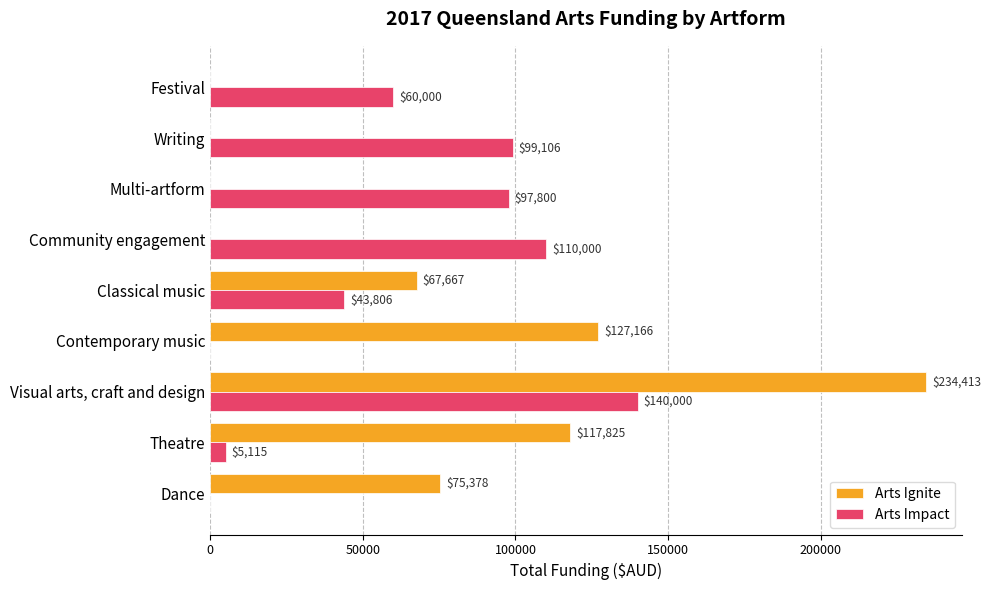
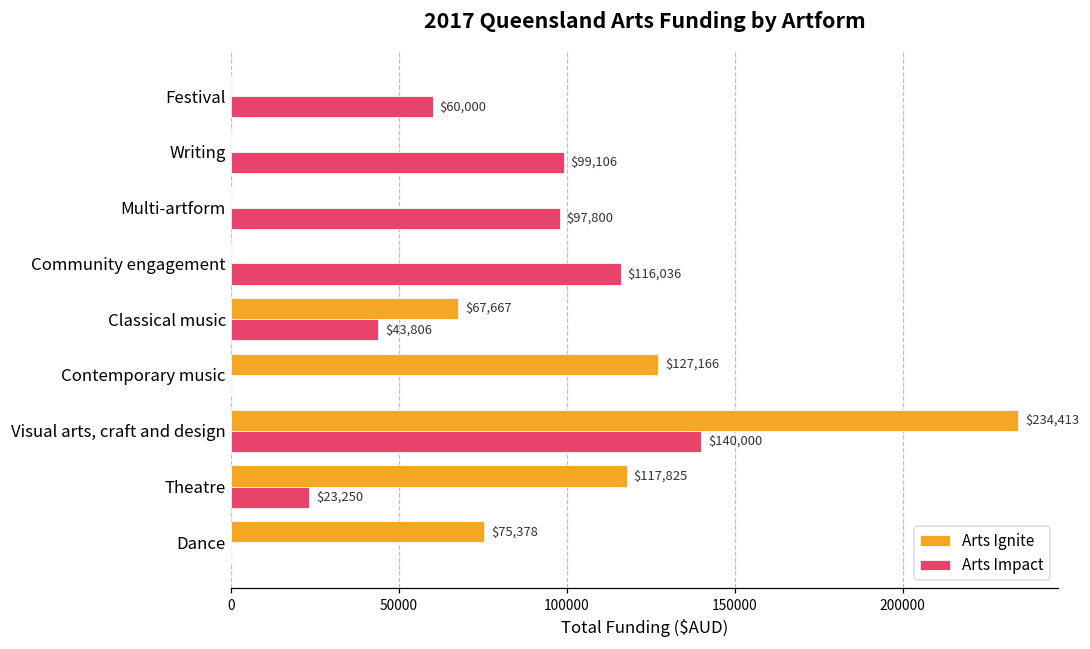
Arts Impact, Community engagement: $110,000 -> $116,036
Arts Impact, Theatre: $5,115 -> $23,250
